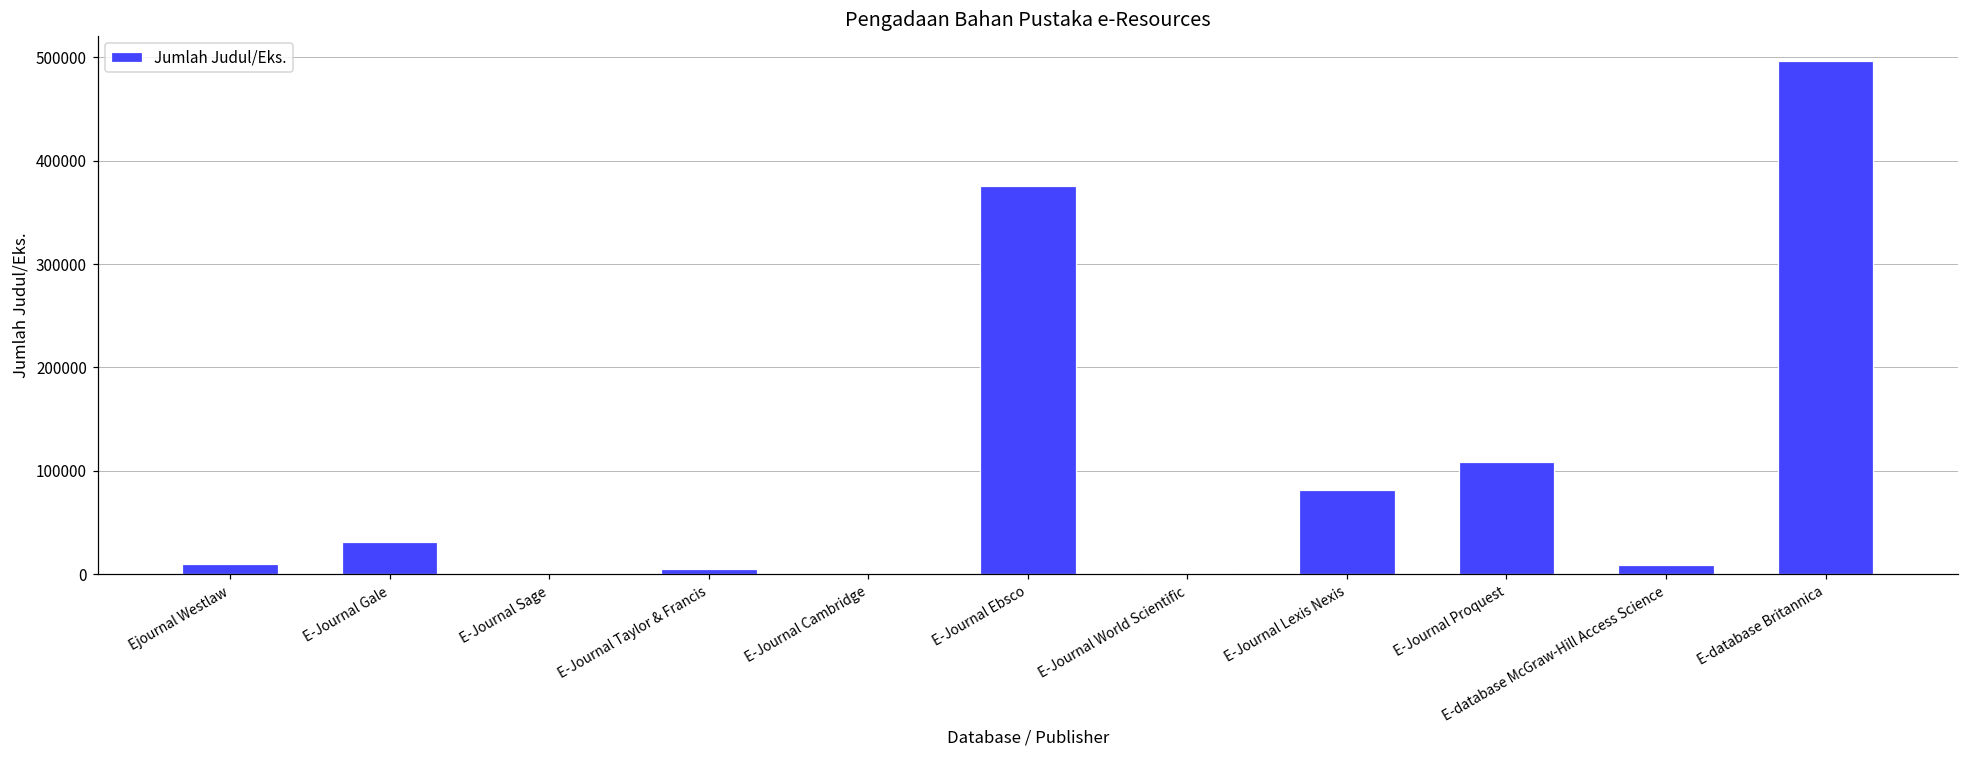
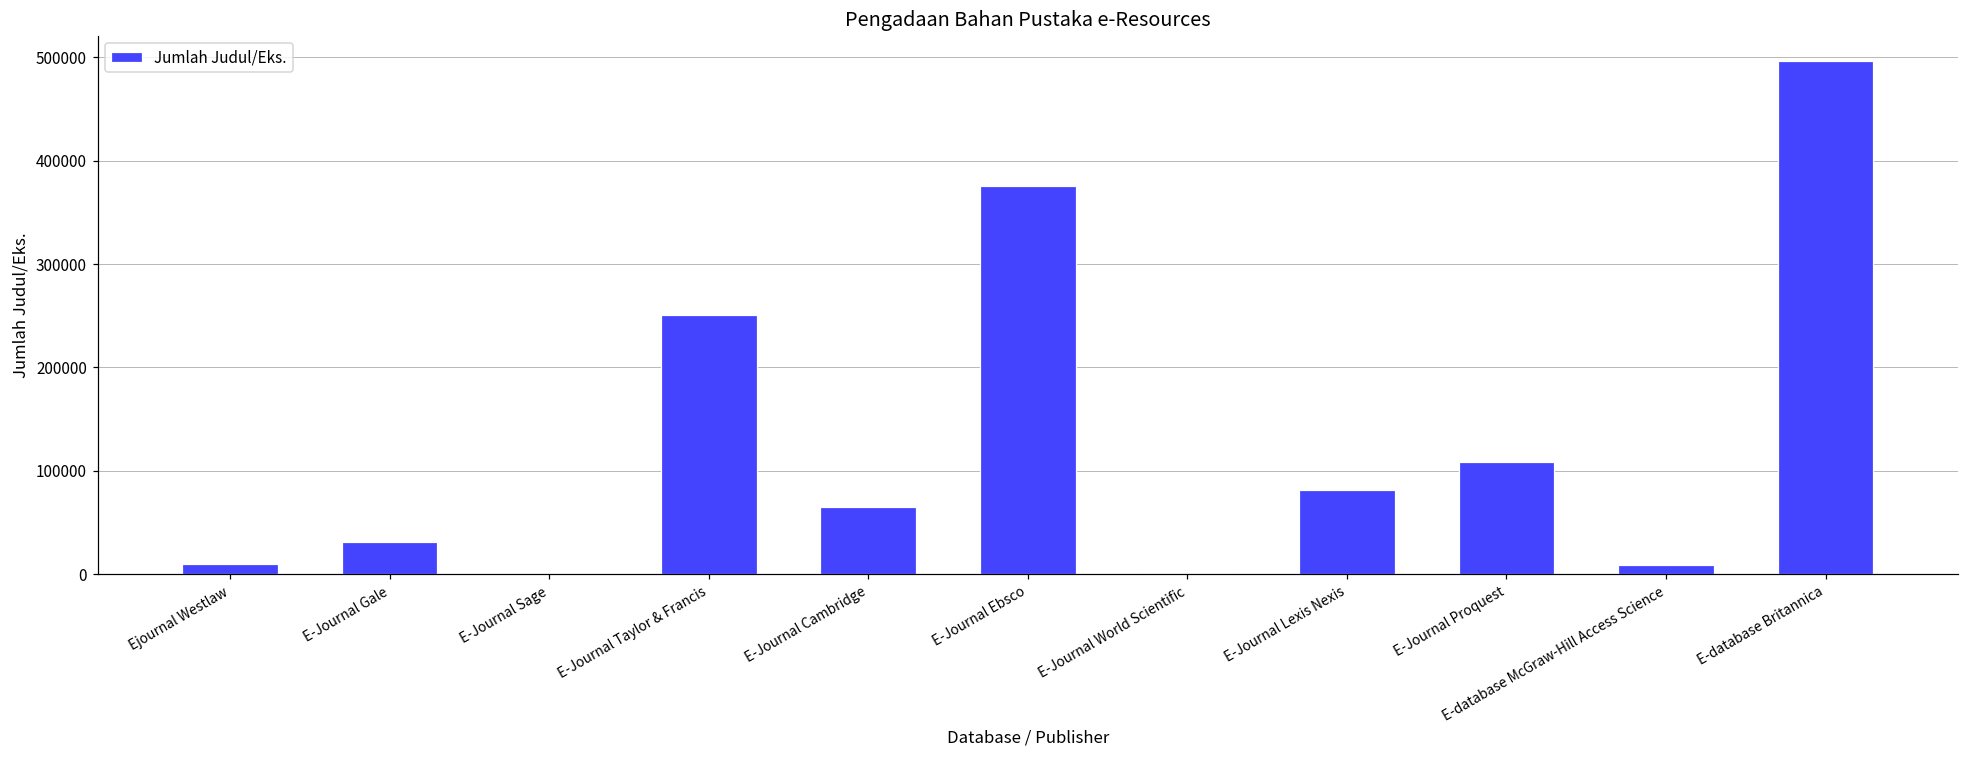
E-Journal Taylor & Francis: 0 -> 250000
E-Journal Cambridge: 0 -> 70000
